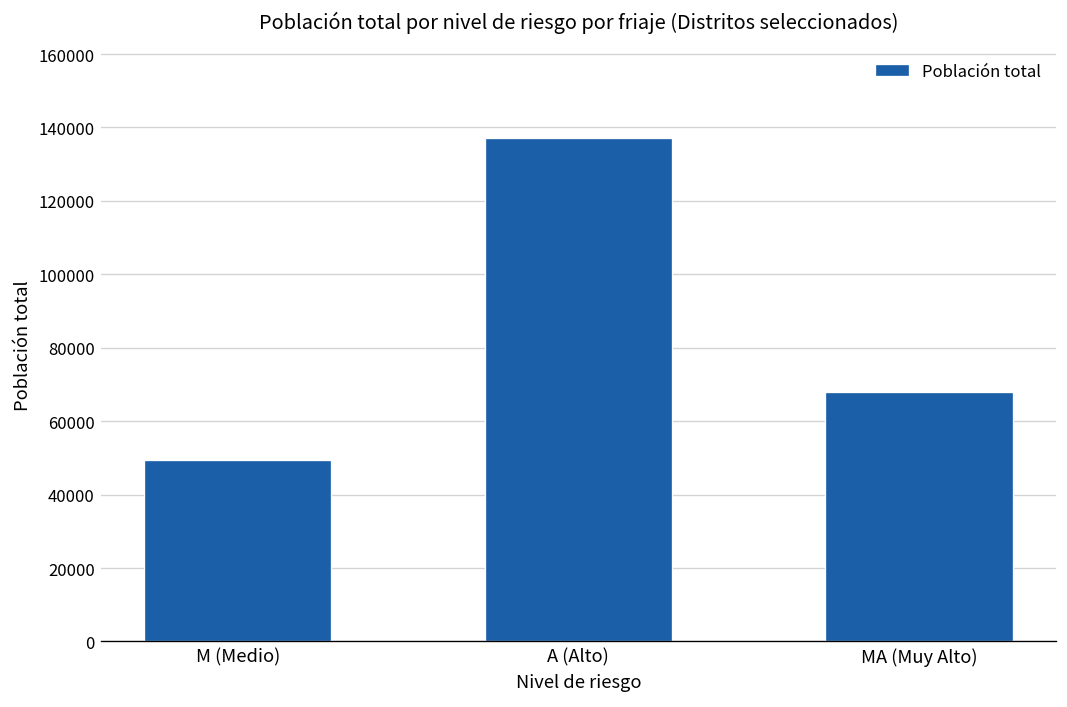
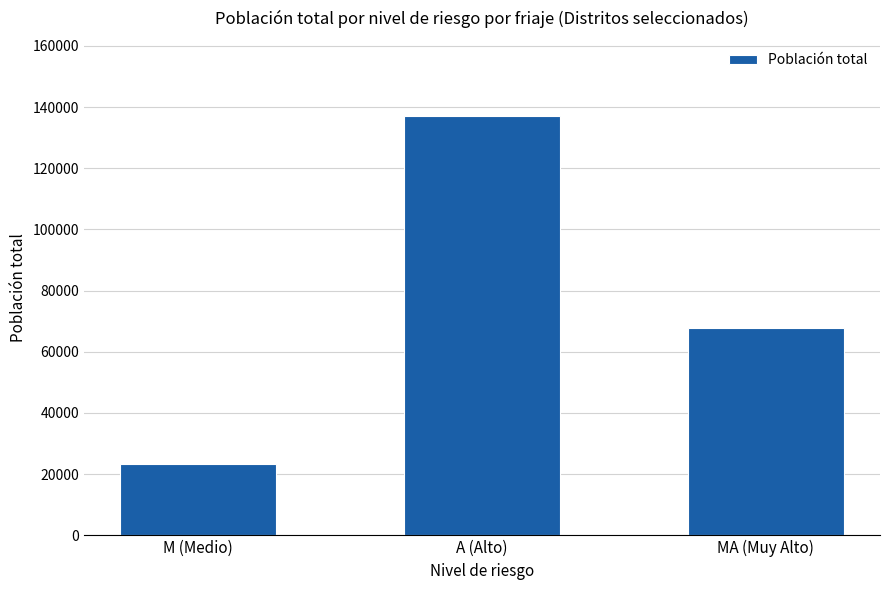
M (Medio): 49000 -> 23000
